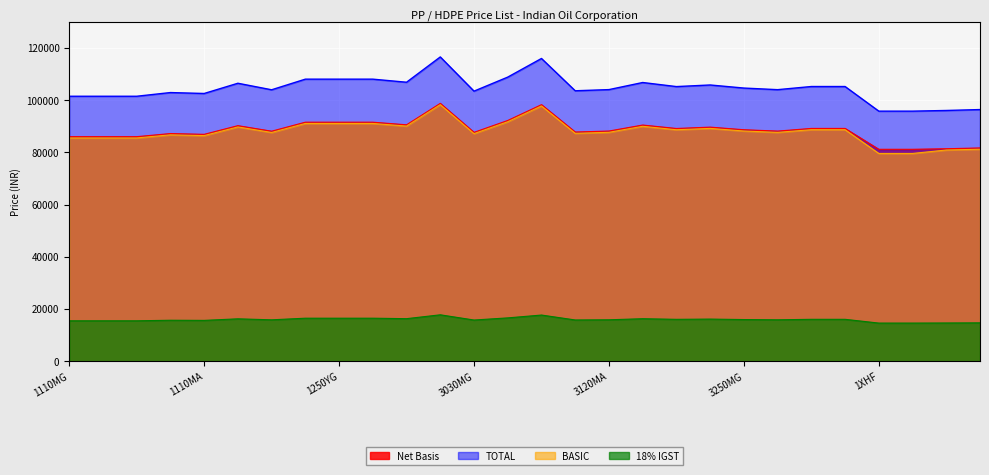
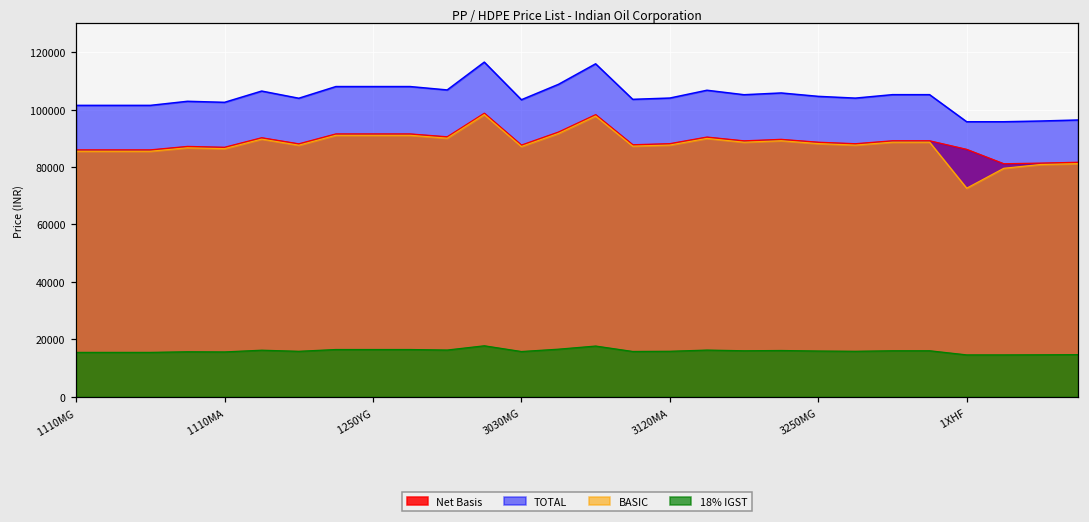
Net Basis, 1XHF: 81000 -> 86000
BASIC, 1XHF: 80000 -> 73000
